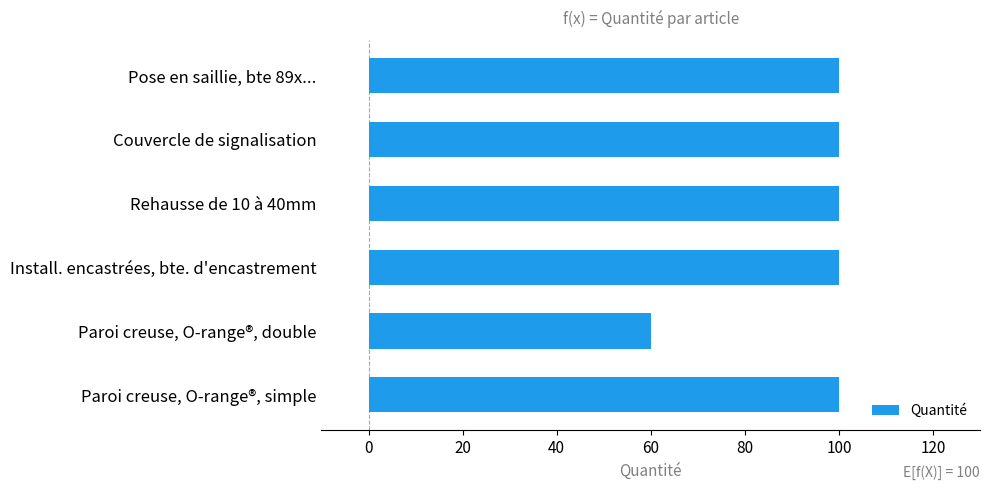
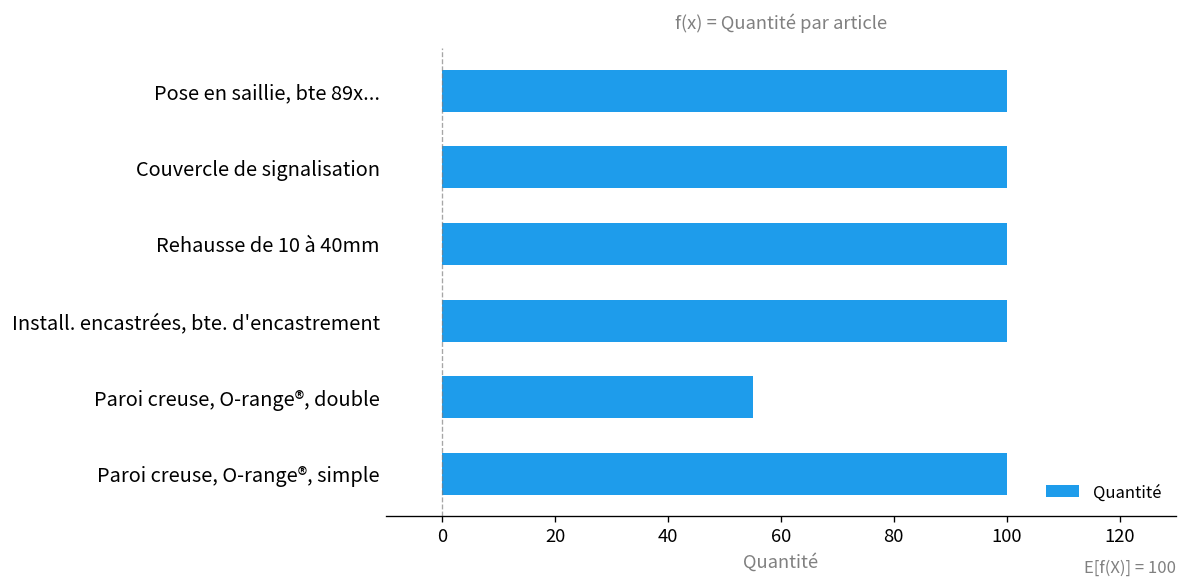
Paroi creuse, O-range®, double: 60 -> 55
